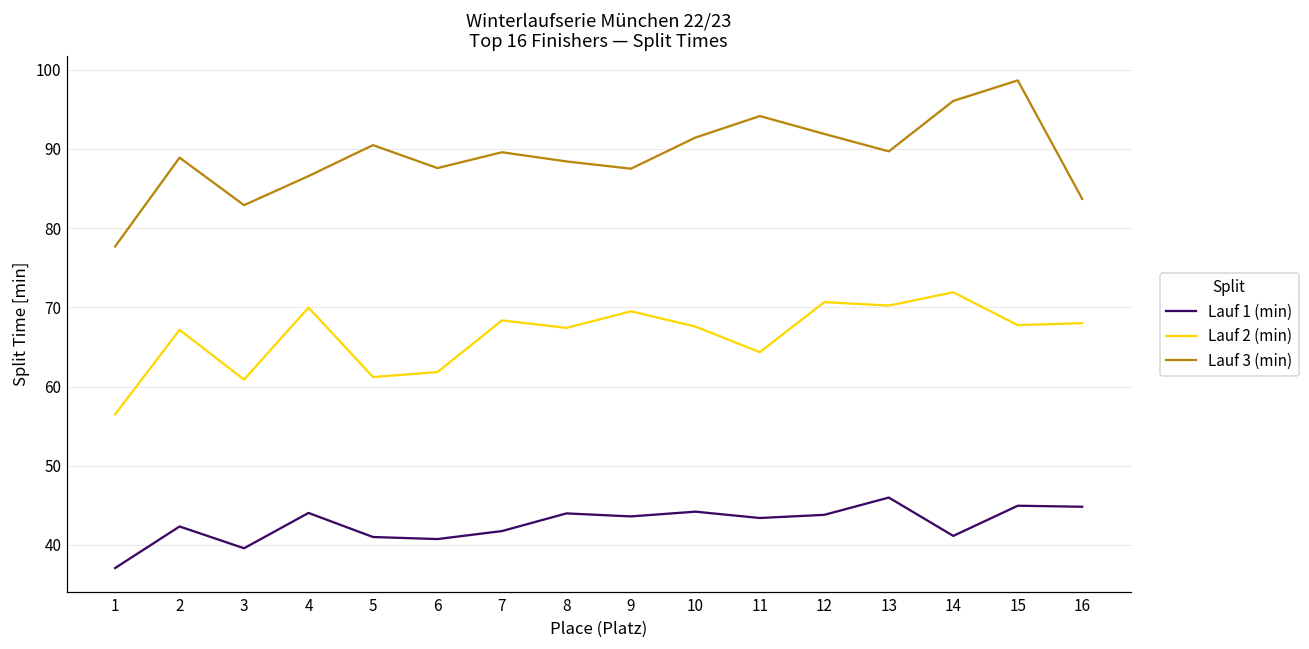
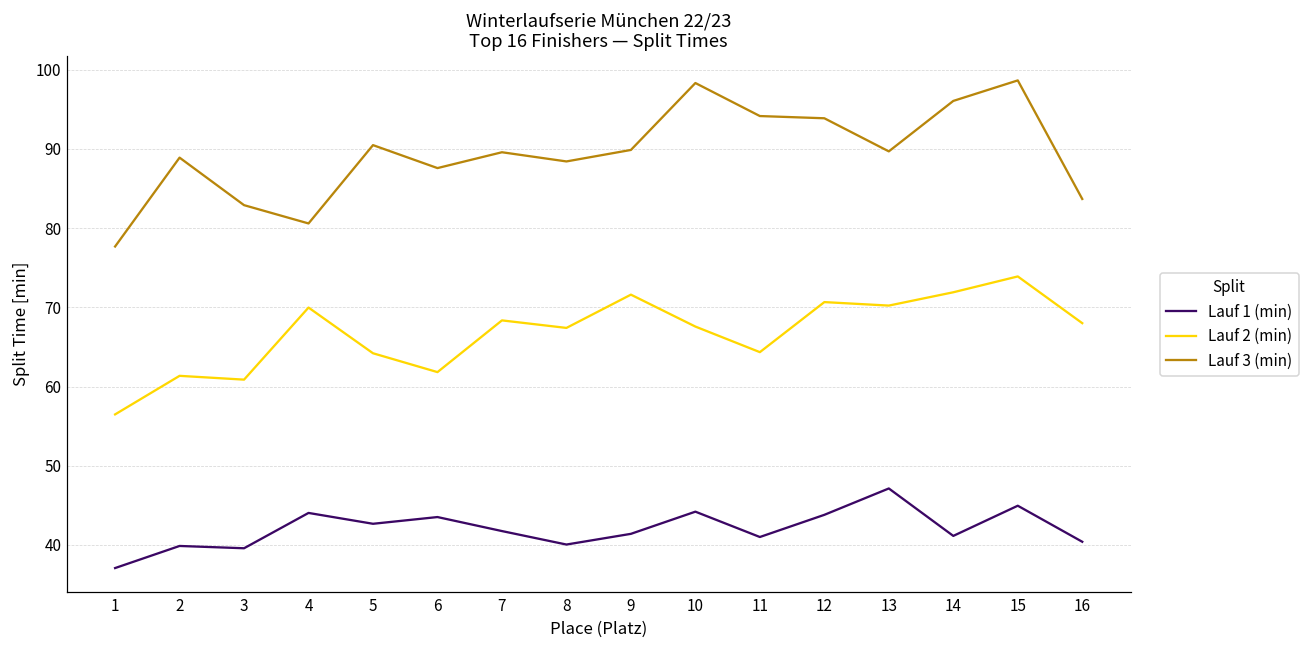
Lauf 1 (min), 2: 42 -> 40
Lauf 2 (min), 2: 67 -> 61
Lauf 3 (min), 4: 87 -> 81
Lauf 1 (min), 5: 41 -> 43
Lauf 2 (min), 5: 61 -> 64
Lauf 1 (min), 6: 41 -> 44
Lauf 1 (min), 8: 44 -> 40
Lauf 1 (min), 9: 44 -> 41
Lauf 2 (min), 9: 70 -> 72
Lauf 3 (min), 9: 88 -> 90
Lauf 3 (min), 10: 91 -> 98
Lauf 1 (min), 11: 43 -> 41
Lauf 3 (min), 12: 92 -> 94
Lauf 1 (min), 13: 46 -> 47
Lauf 2 (min), 15: 68 -> 74
Lauf 1 (min), 16: 45 -> 40
